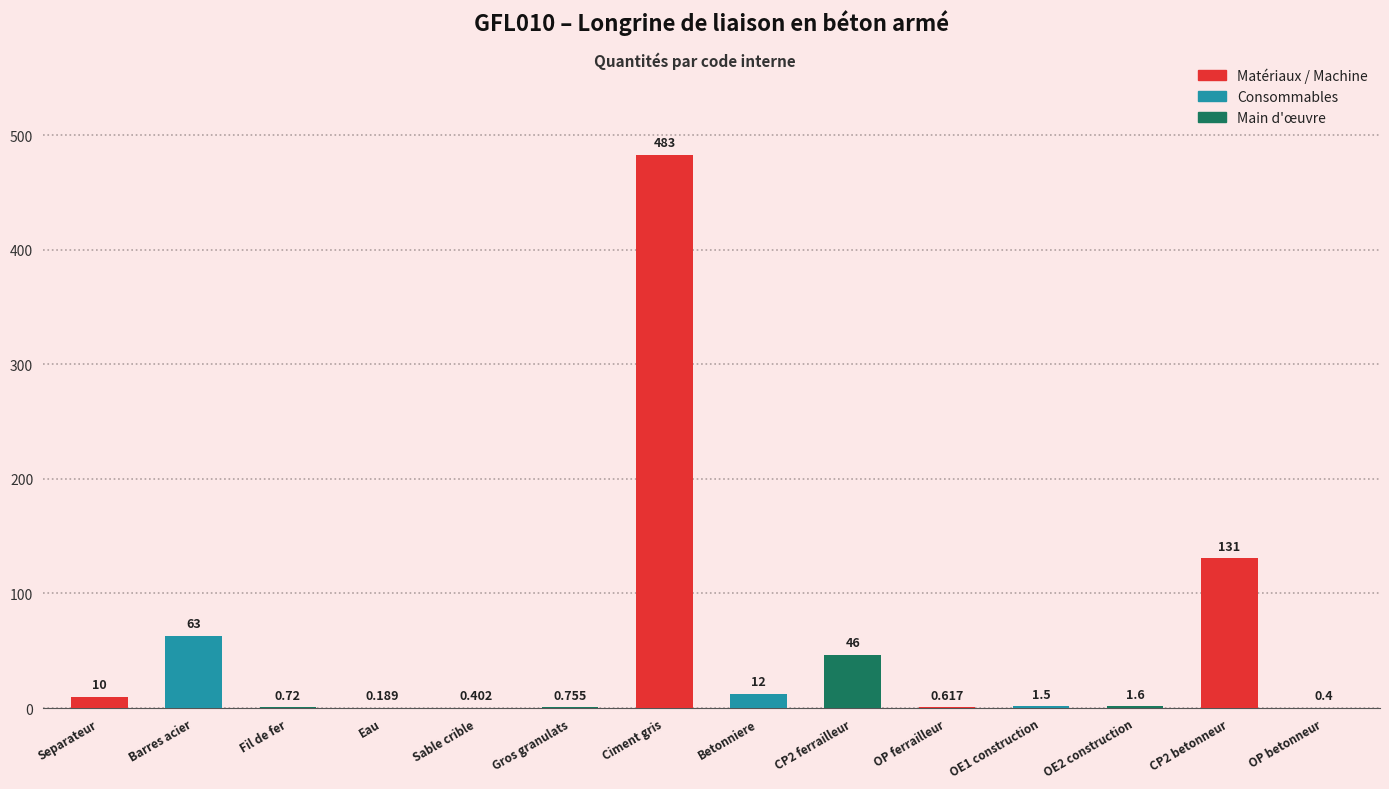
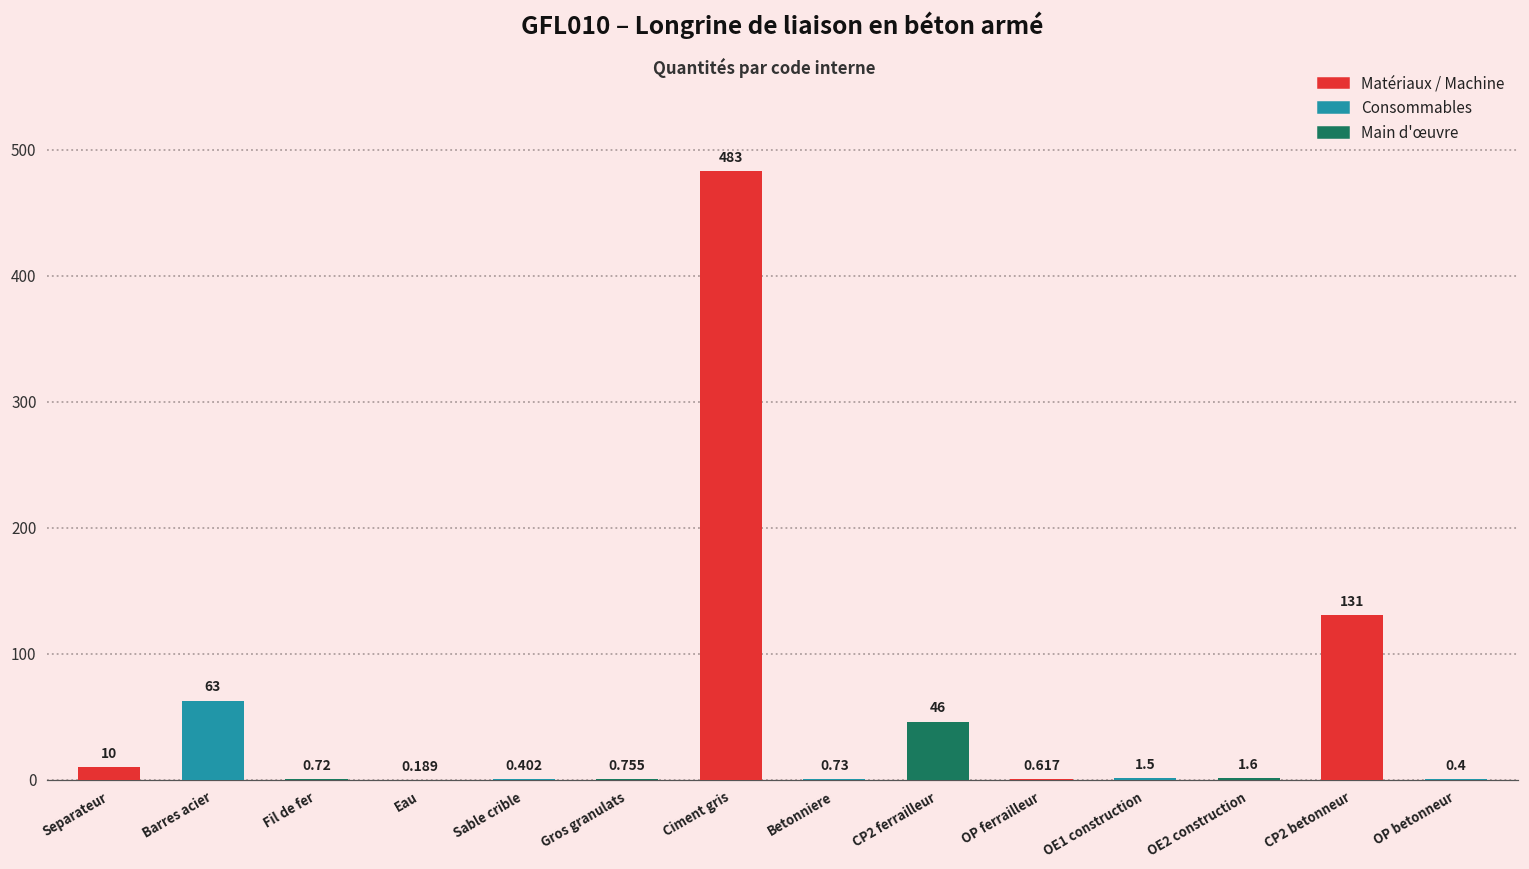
Betonniere: 12 -> 0.73
